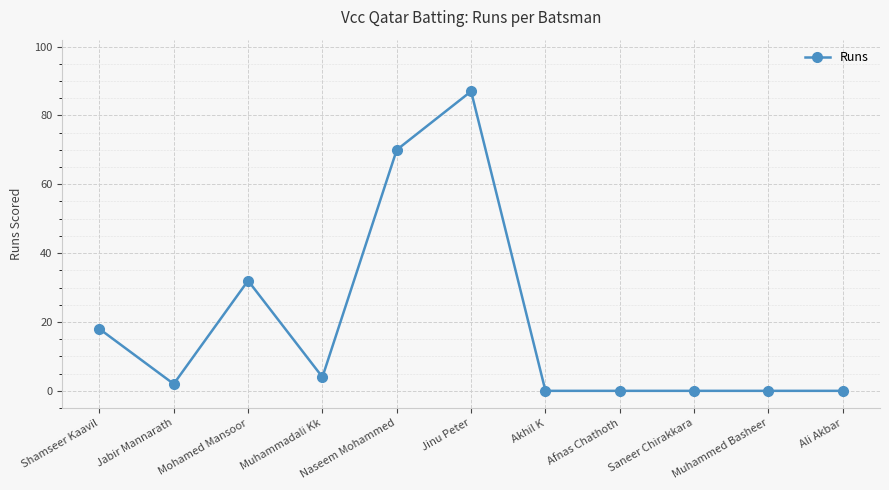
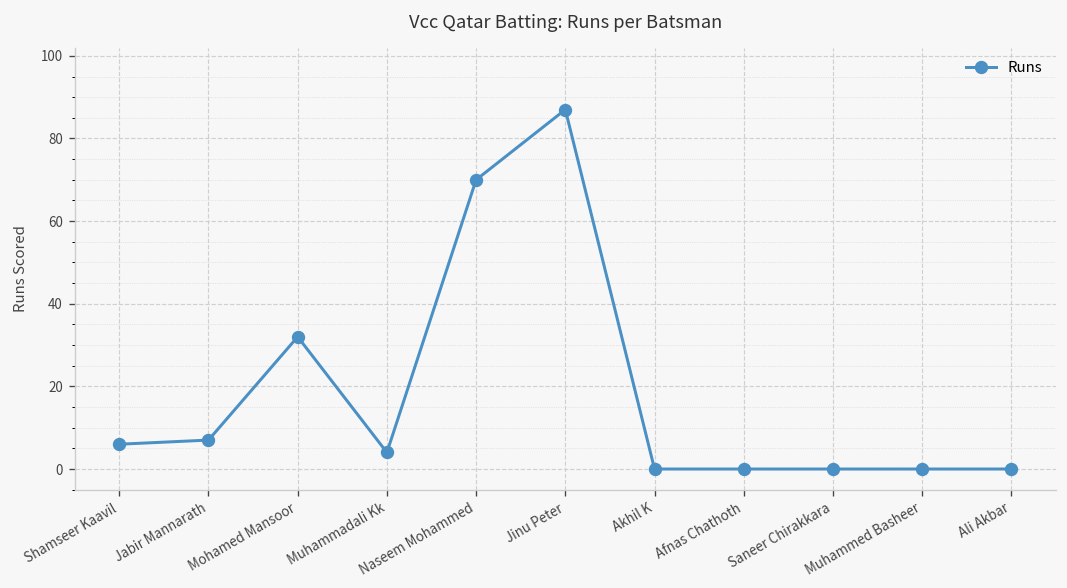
Shamseer Kaavil: 18 -> 6
Jabir Mannarath: 2 -> 7
